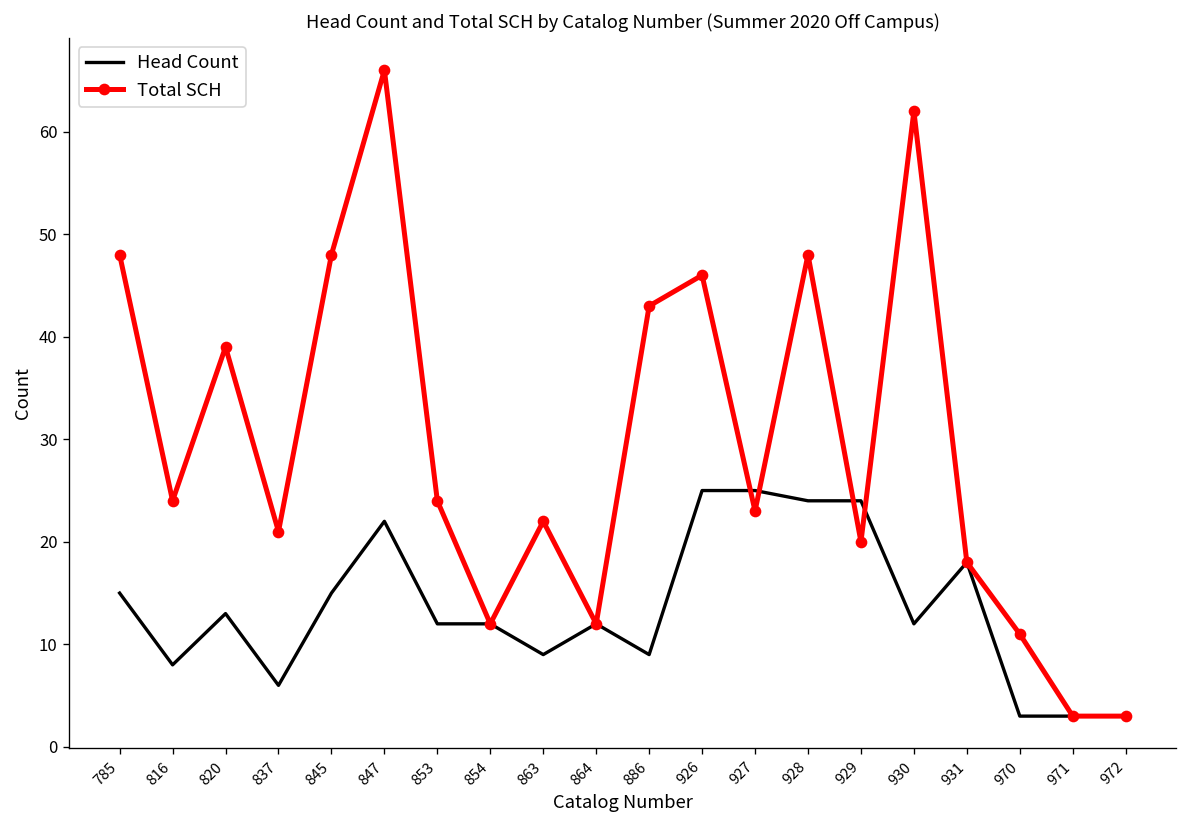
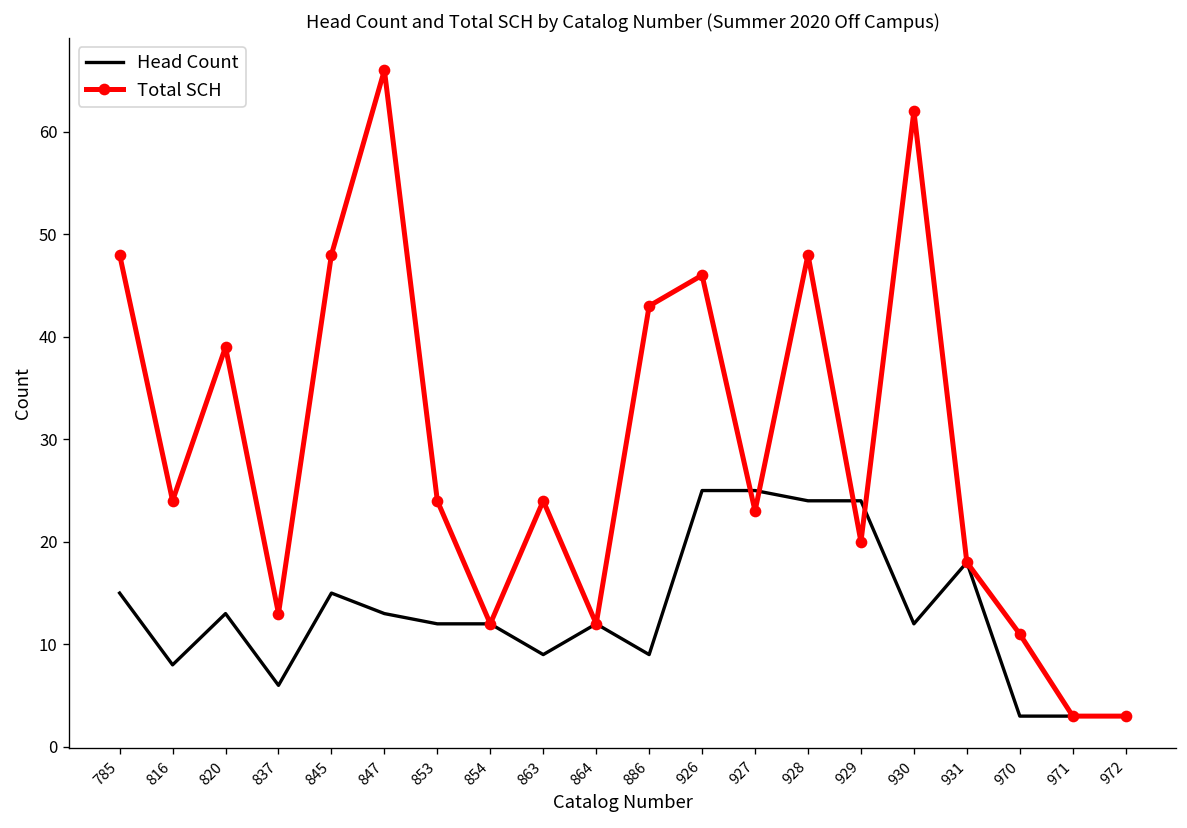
Total SCH, 837: 21 -> 13
Head Count, 847: 22 -> 13
Total SCH, 863: 22 -> 24
